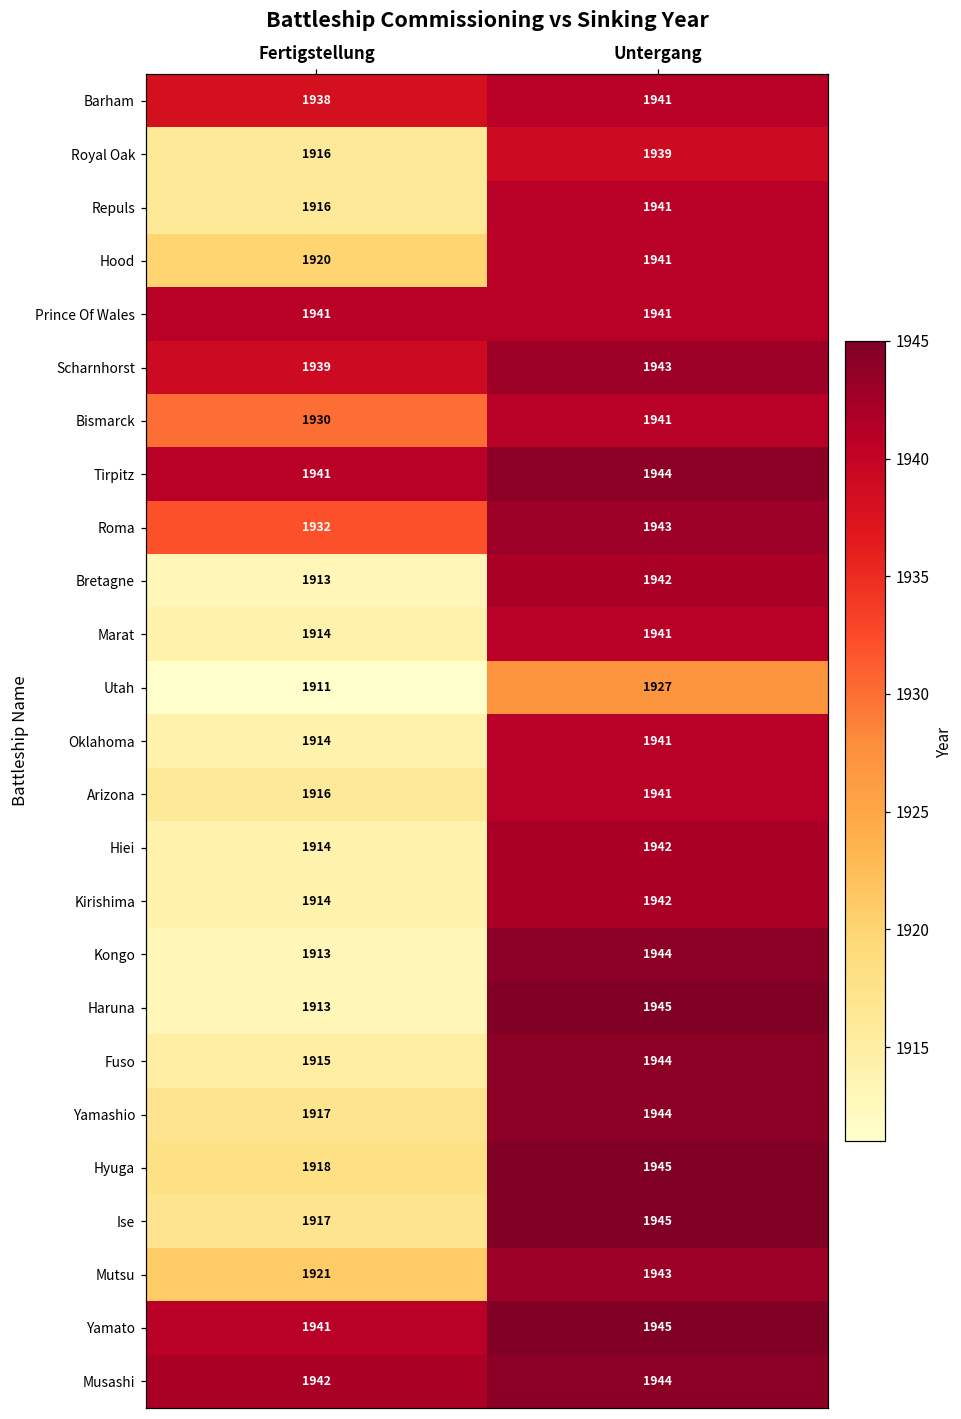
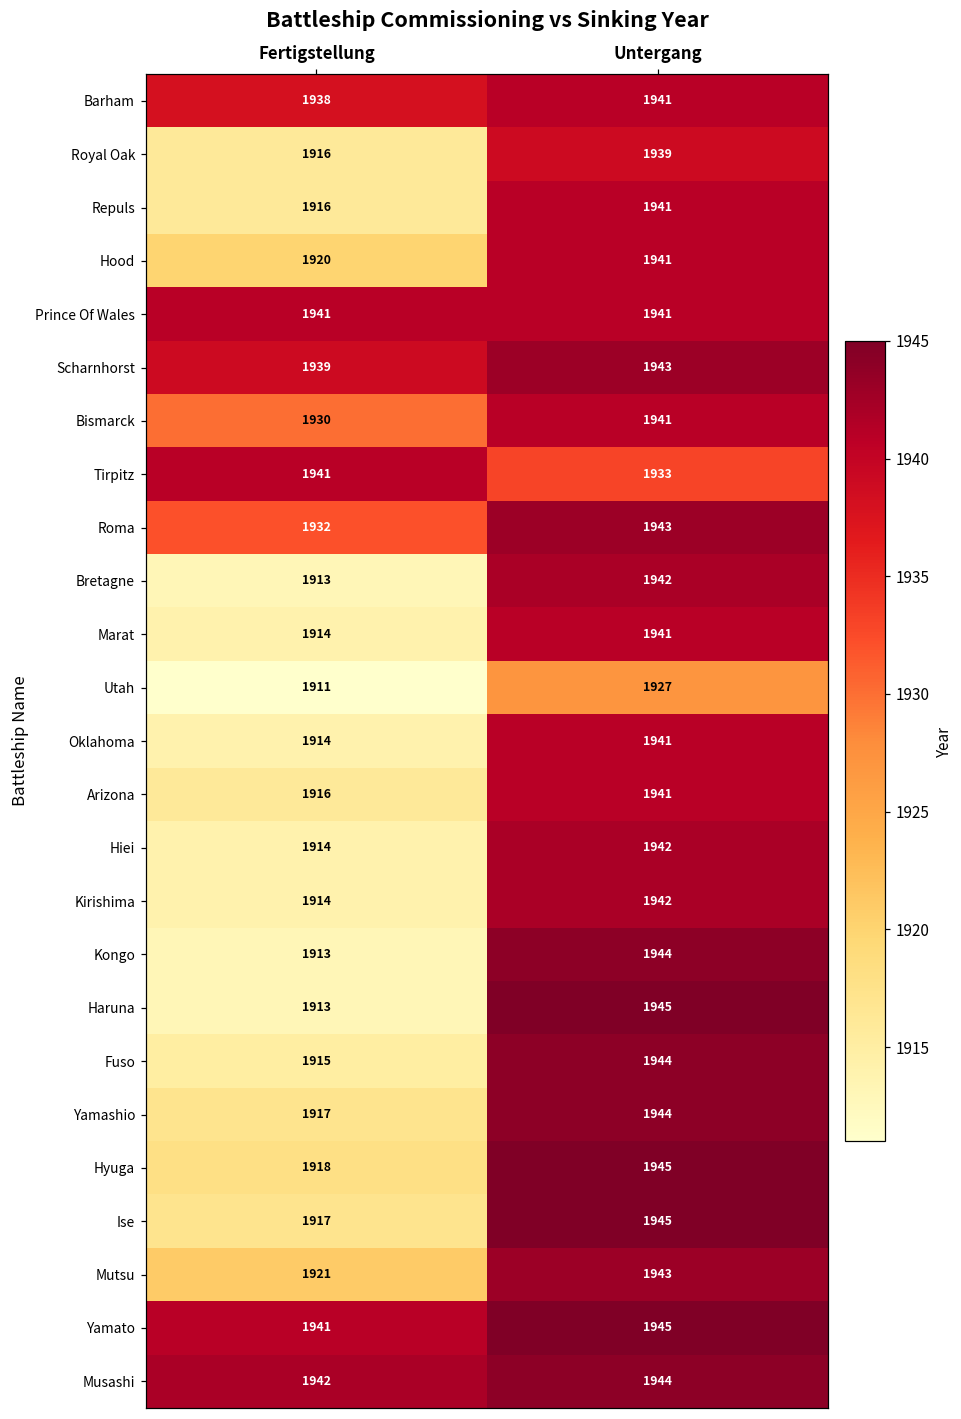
Tirpitz, Untergang: 1944 -> 1933
